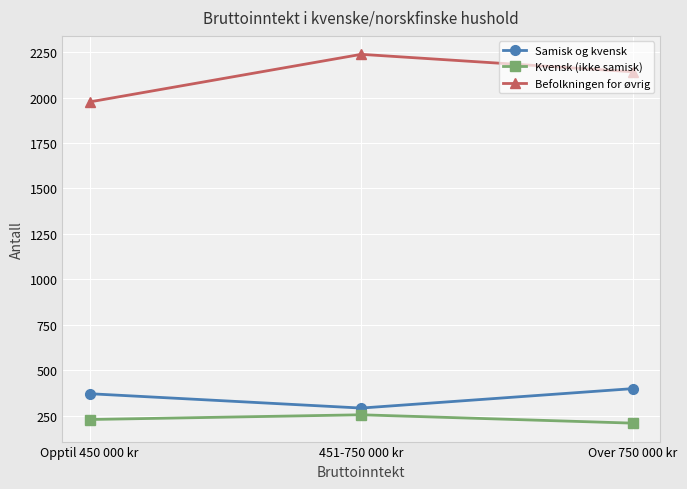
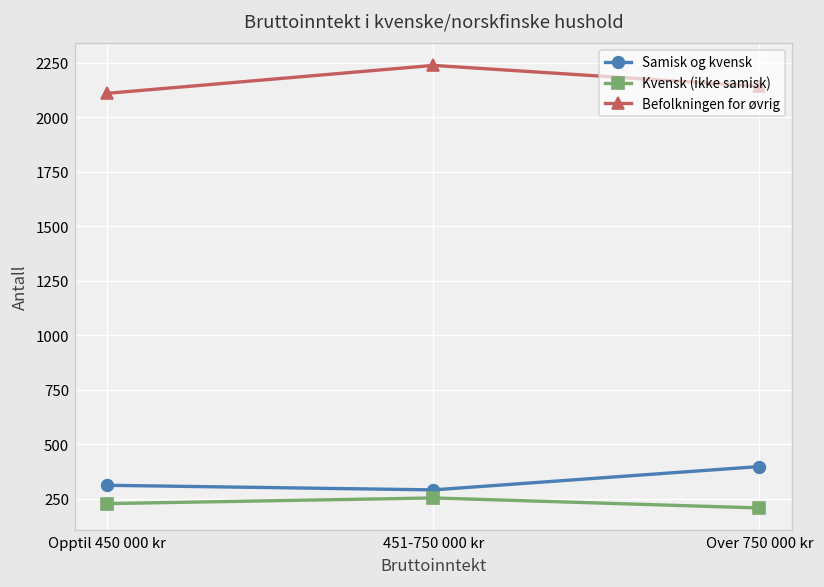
Samisk og kvensk, Opptil 450 000 kr: 370 -> 310
Befolkningen for øvrig, Opptil 450 000 kr: 1980 -> 2110
